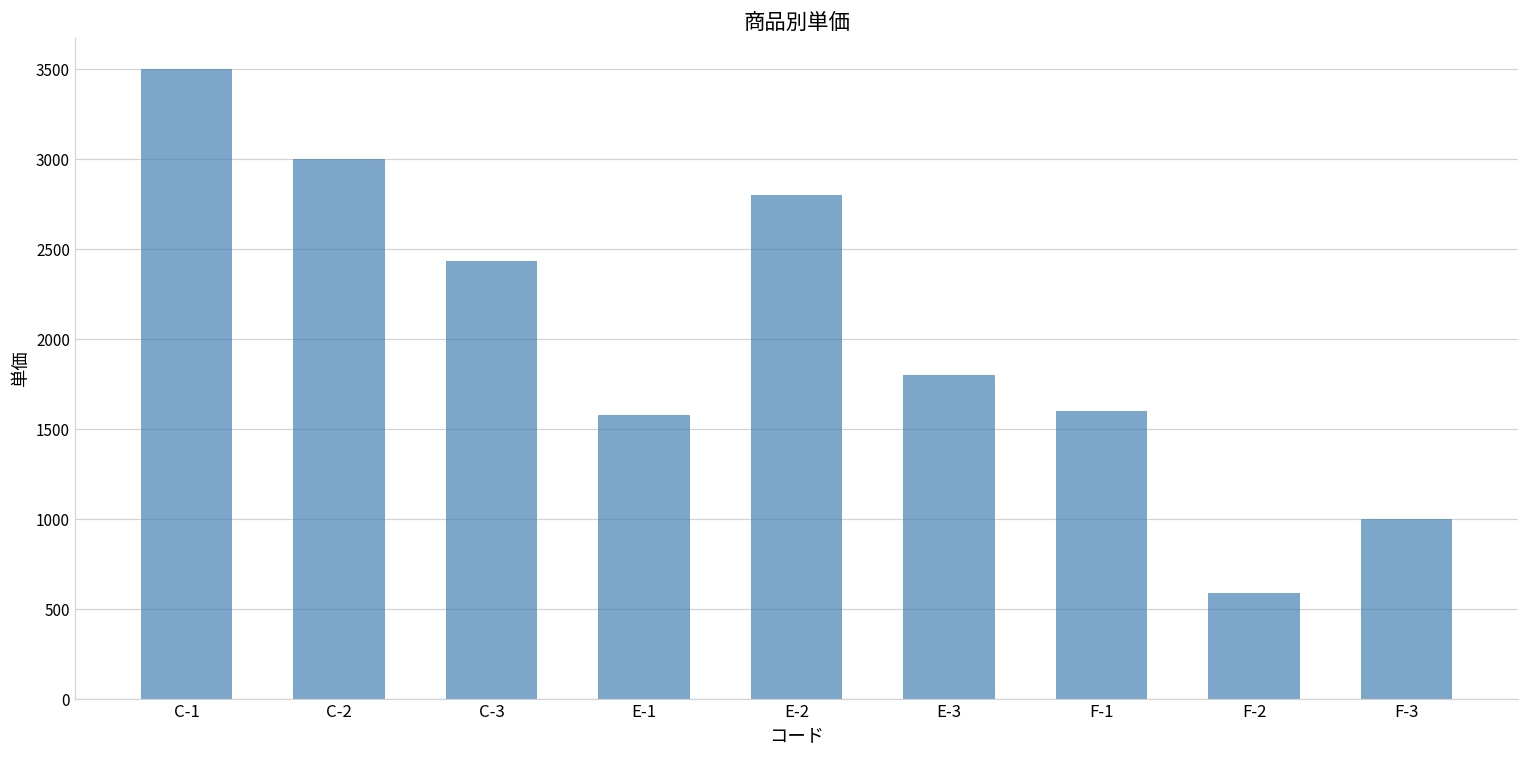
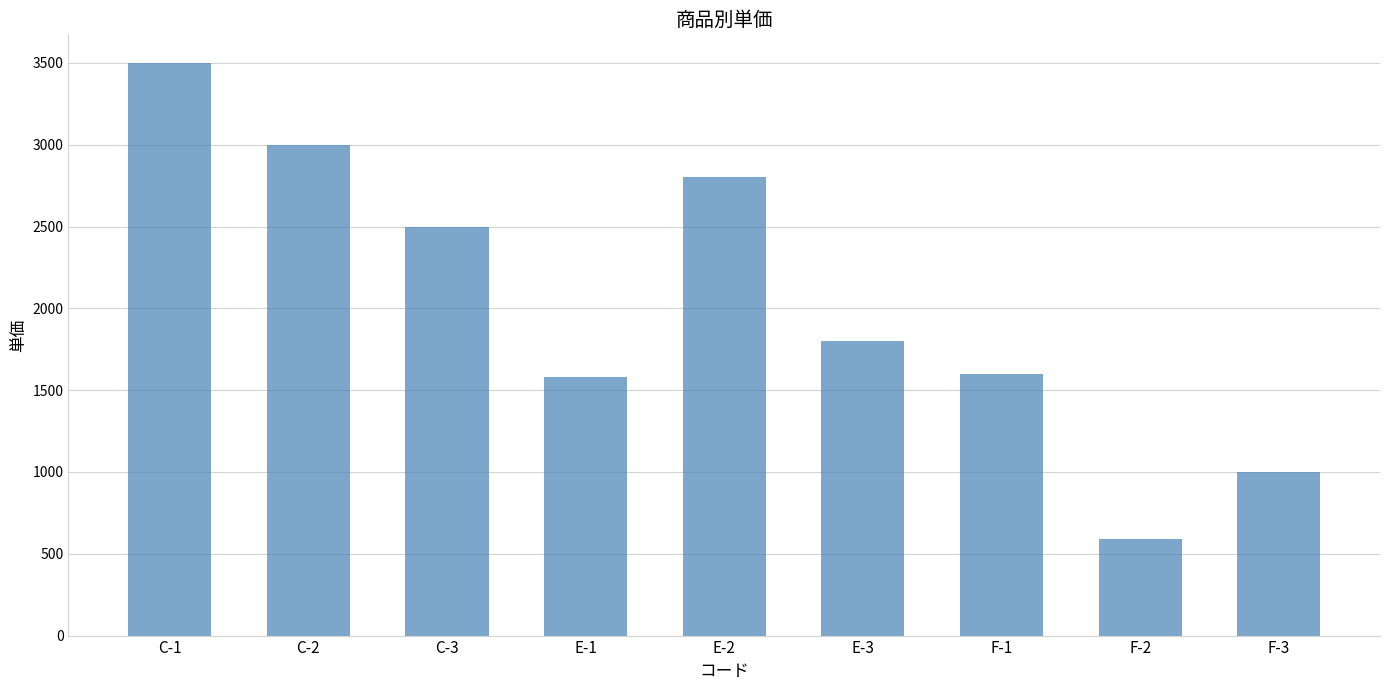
C-3: 2440 -> 2500
